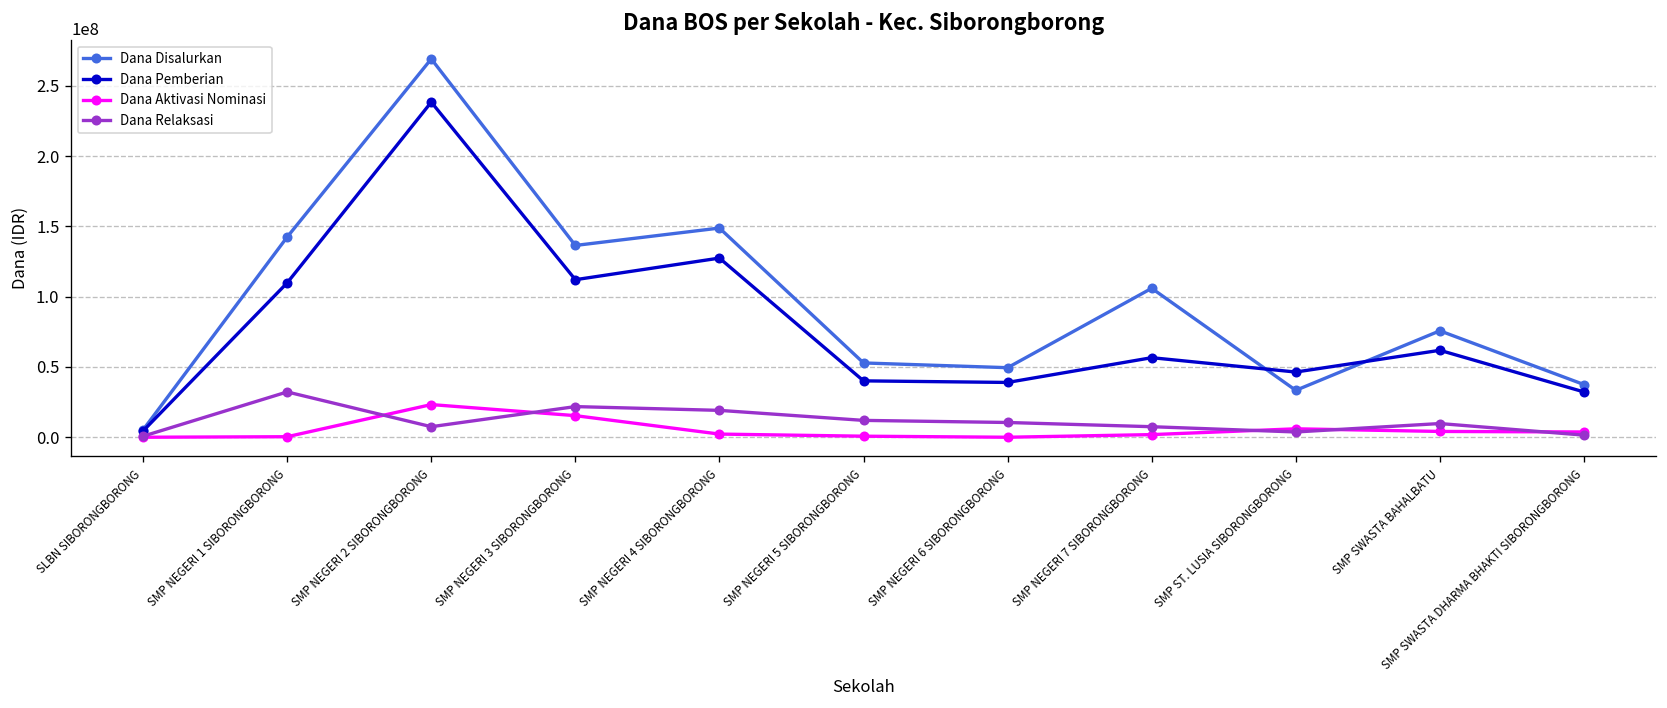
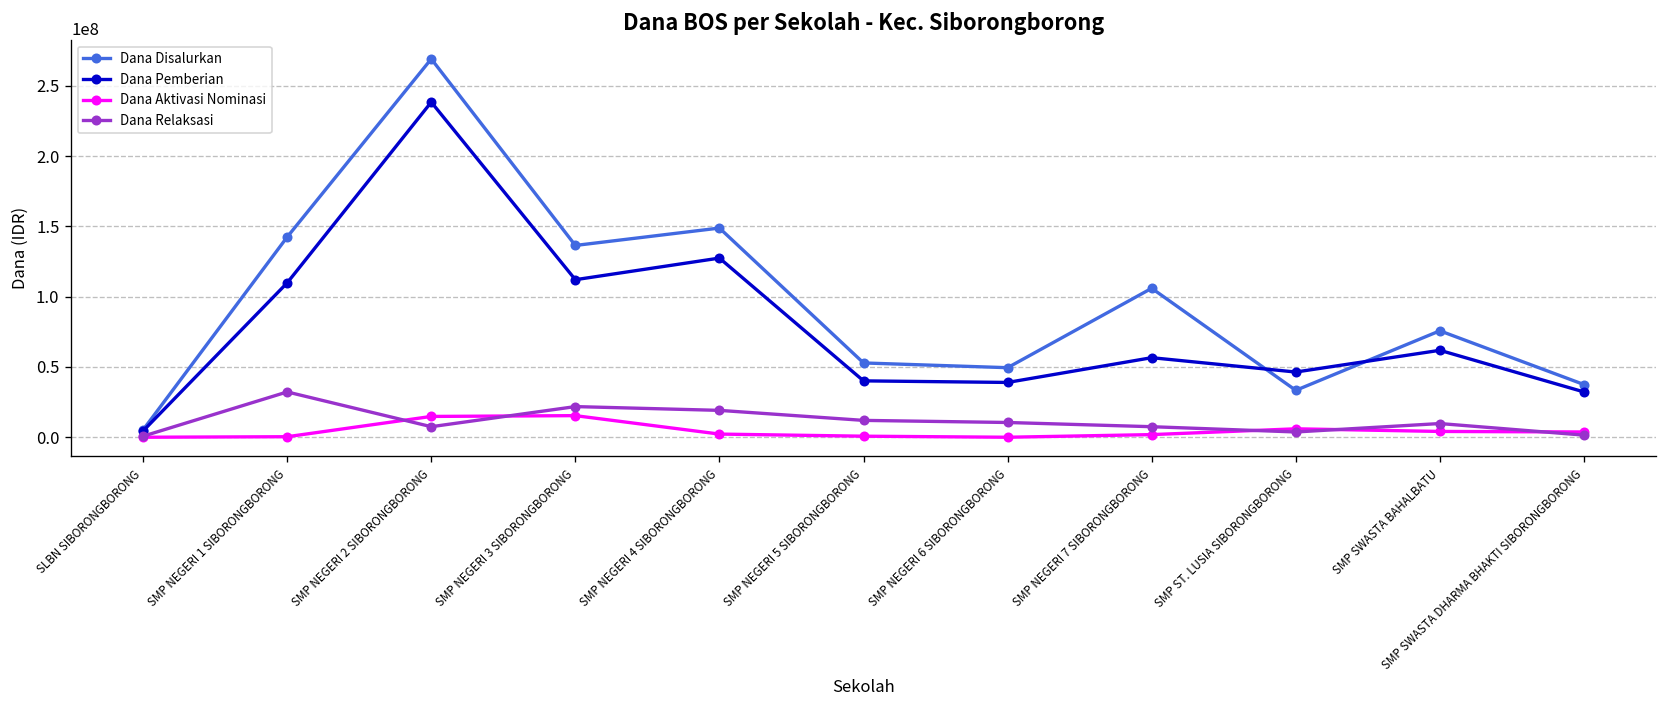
Dana Aktivasi Nominasi, SMP NEGERI 2 SIBORONGBORONG: 23000000 -> 15000000
